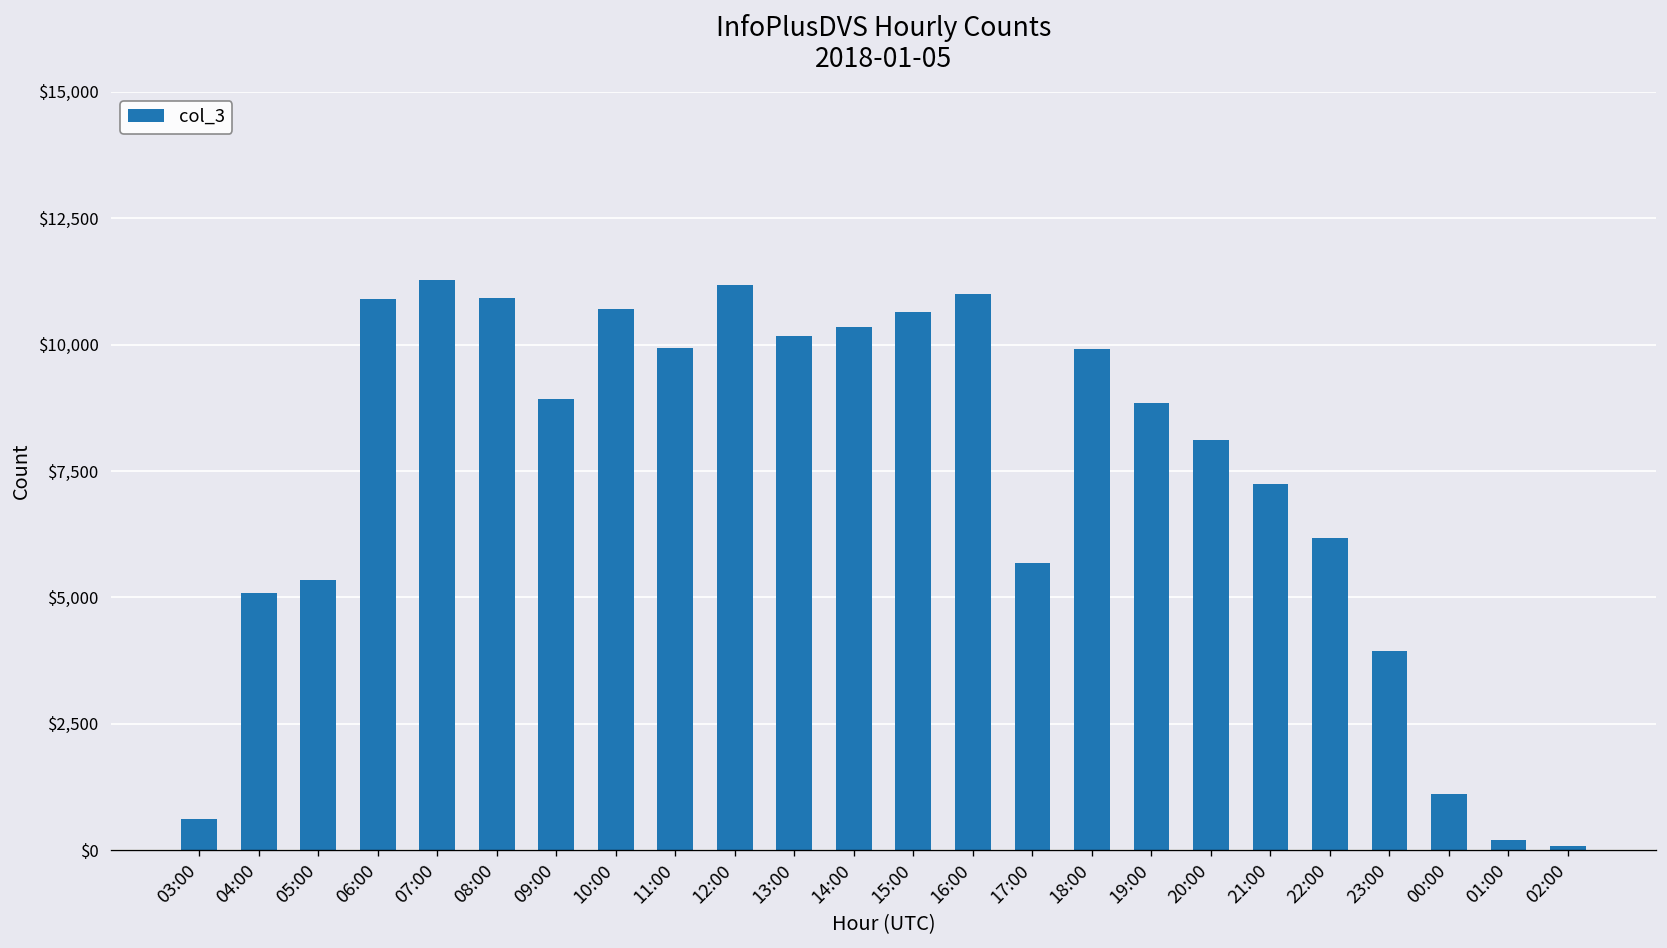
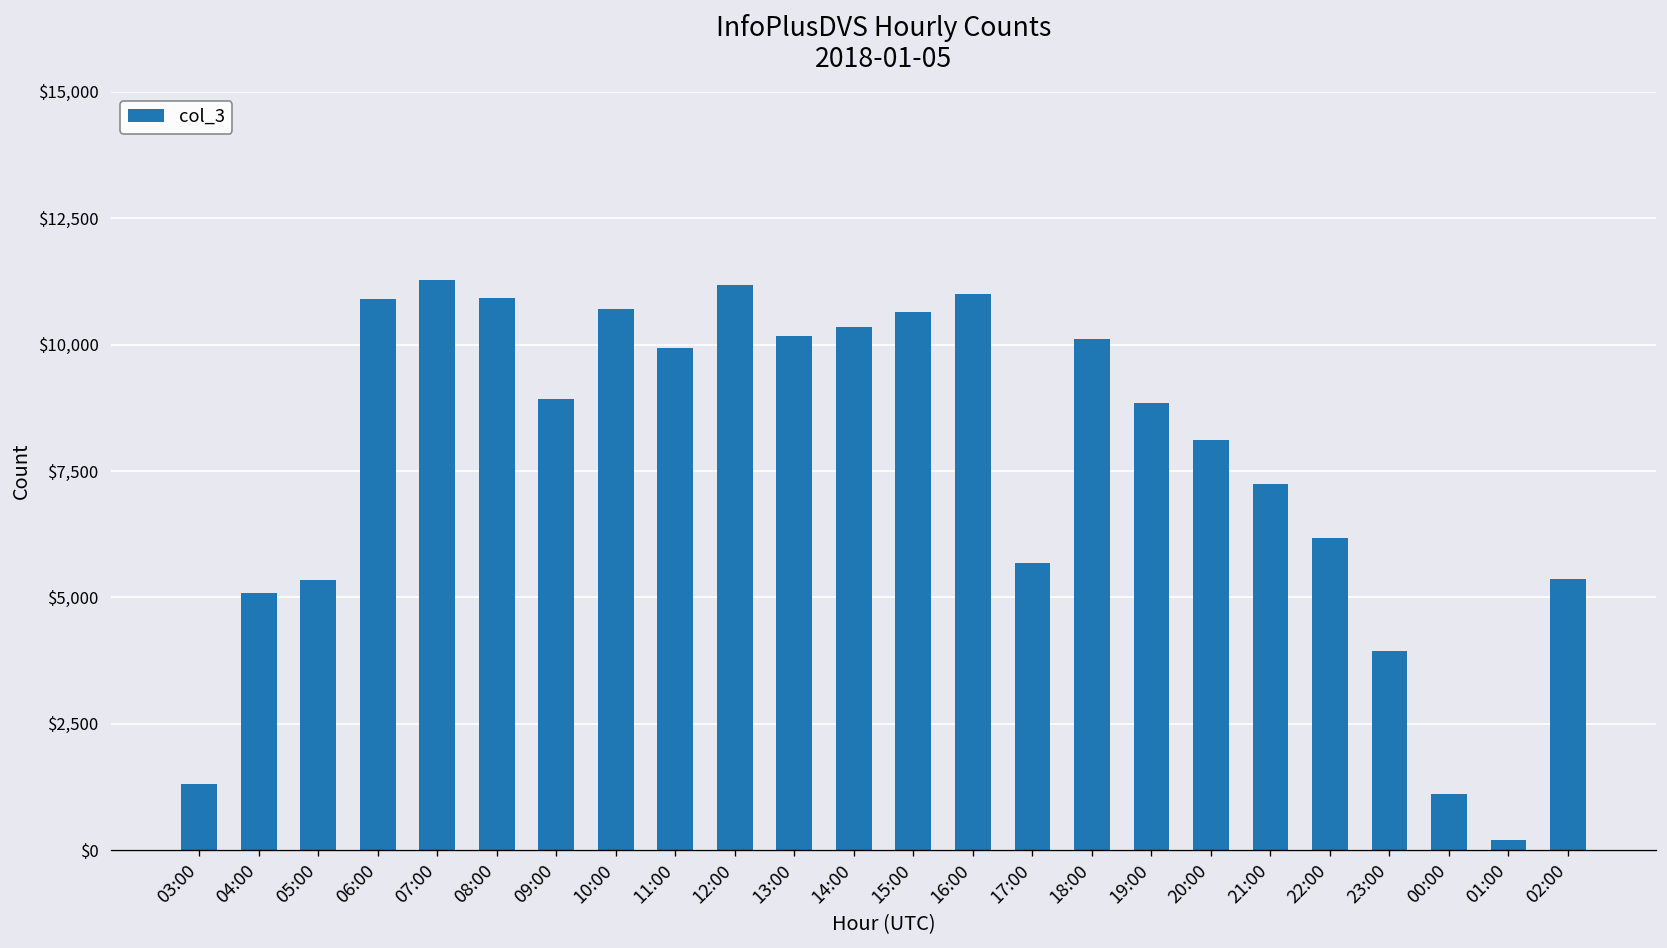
03:00: $600 -> $1,300
18:00: $9,900 -> $10,100
02:00: $100 -> $5,400
